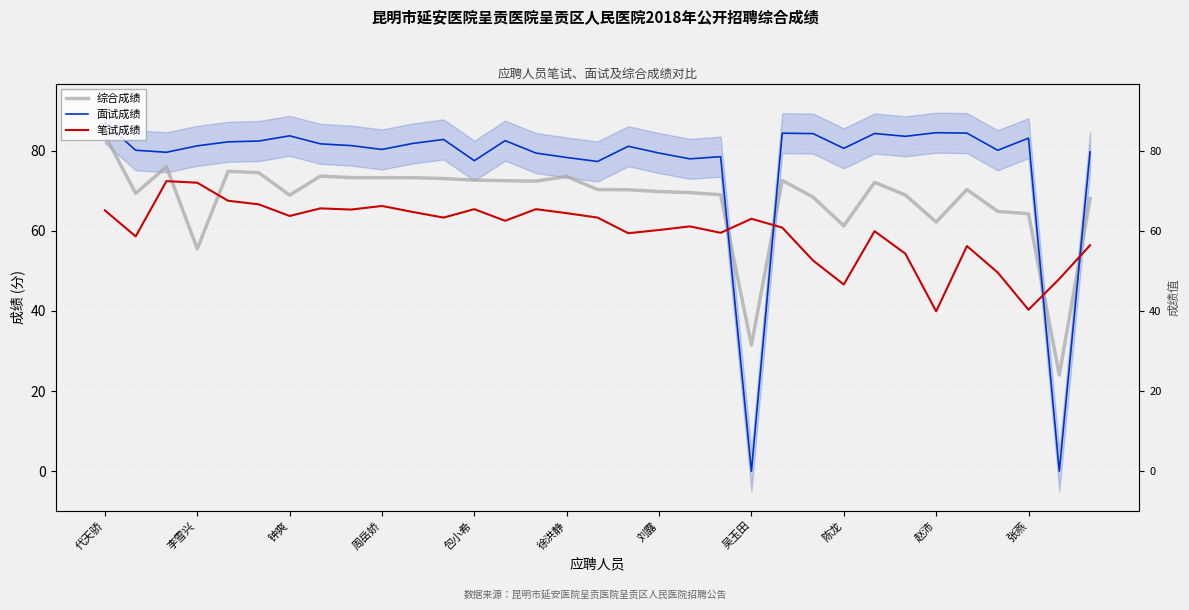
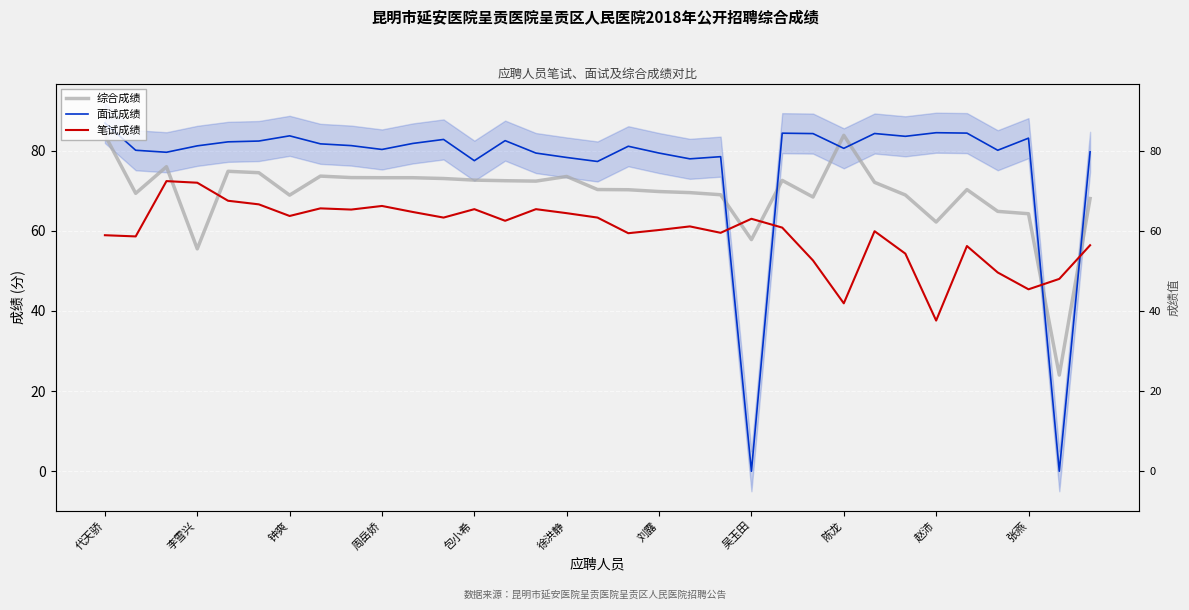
笔试成绩, 代天骄: 65 -> 59
综合成绩, 吴玉田: 32 -> 58
综合成绩, 陈龙: 61 -> 84
笔试成绩, 陈龙: 47 -> 42
笔试成绩, 赵沛: 40 -> 38
笔试成绩, 张燕: 40 -> 45
